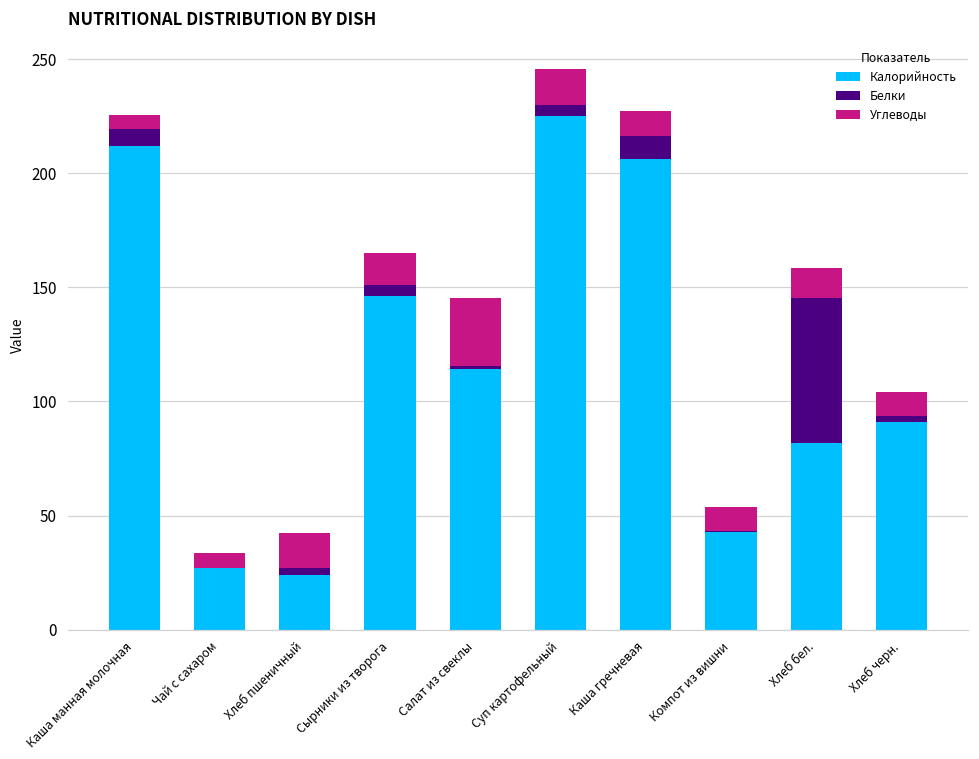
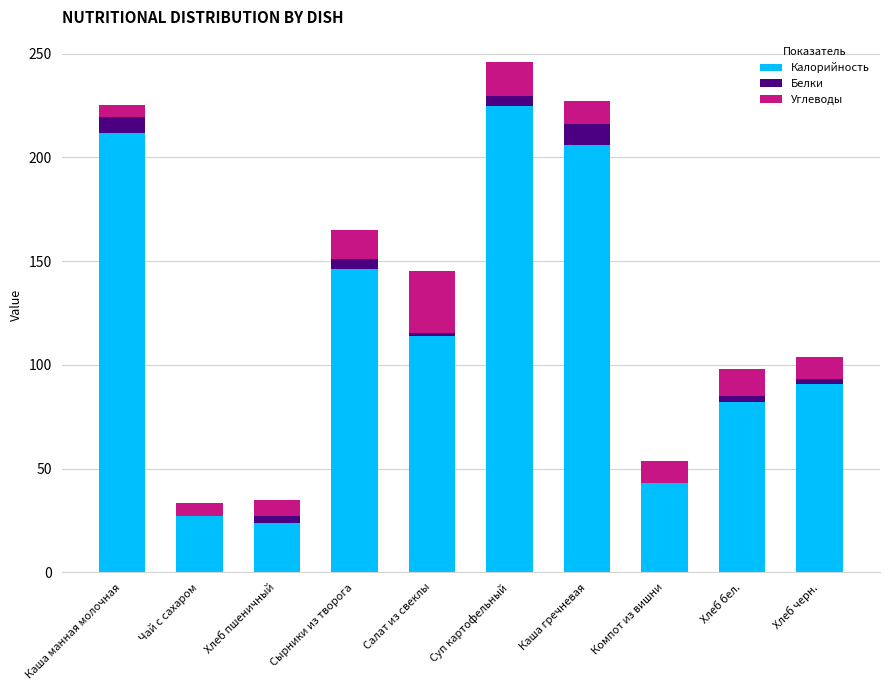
Углеводы, Хлеб пшеничный: 15 -> 8
Белки, Хлеб бел.: 63 -> 3
